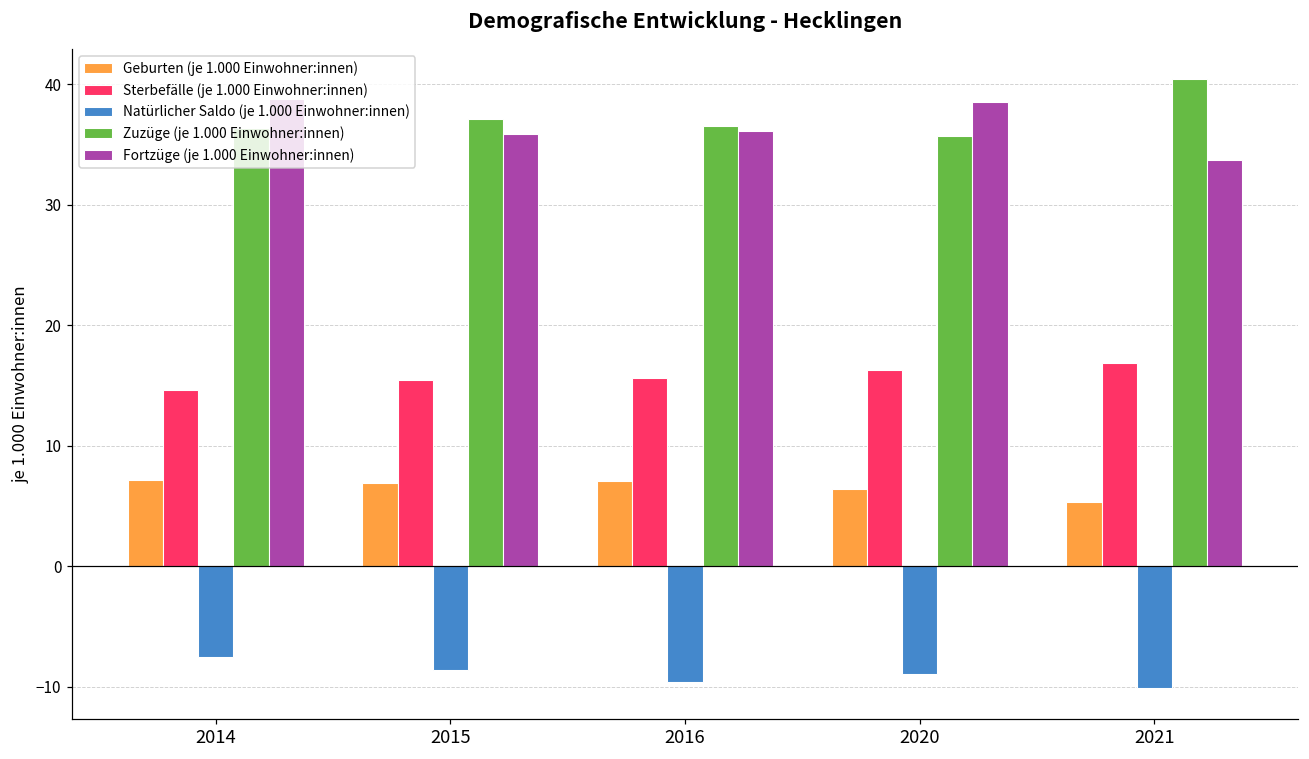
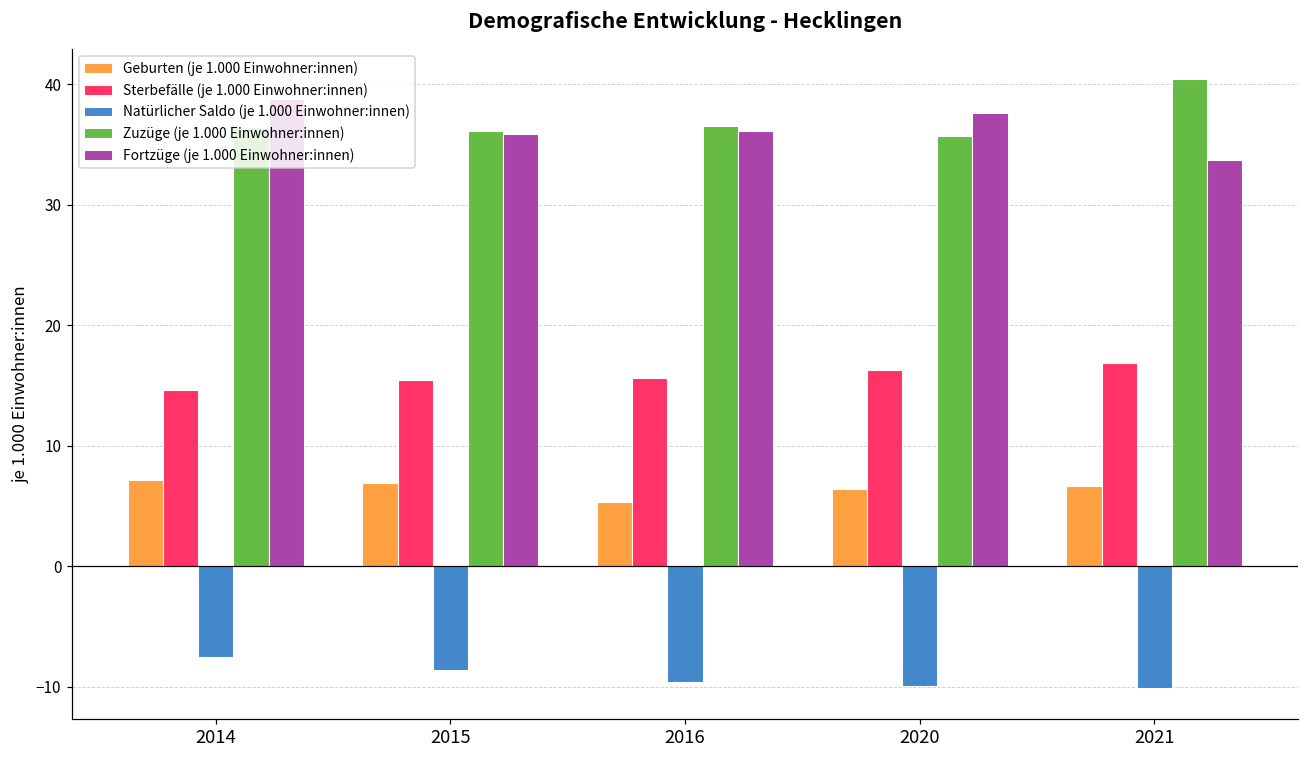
Zuzüge (je 1.000 Einwohner:innen), 2015: 37.1 -> 36.1
Geburten (je 1.000 Einwohner:innen), 2016: 7.1 -> 5.3
Natürlicher Saldo (je 1.000 Einwohner:innen), 2020: -8.9 -> -9.9
Fortzüge (je 1.000 Einwohner:innen), 2020: 38.5 -> 37.6
Geburten (je 1.000 Einwohner:innen), 2021: 5.3 -> 6.7
